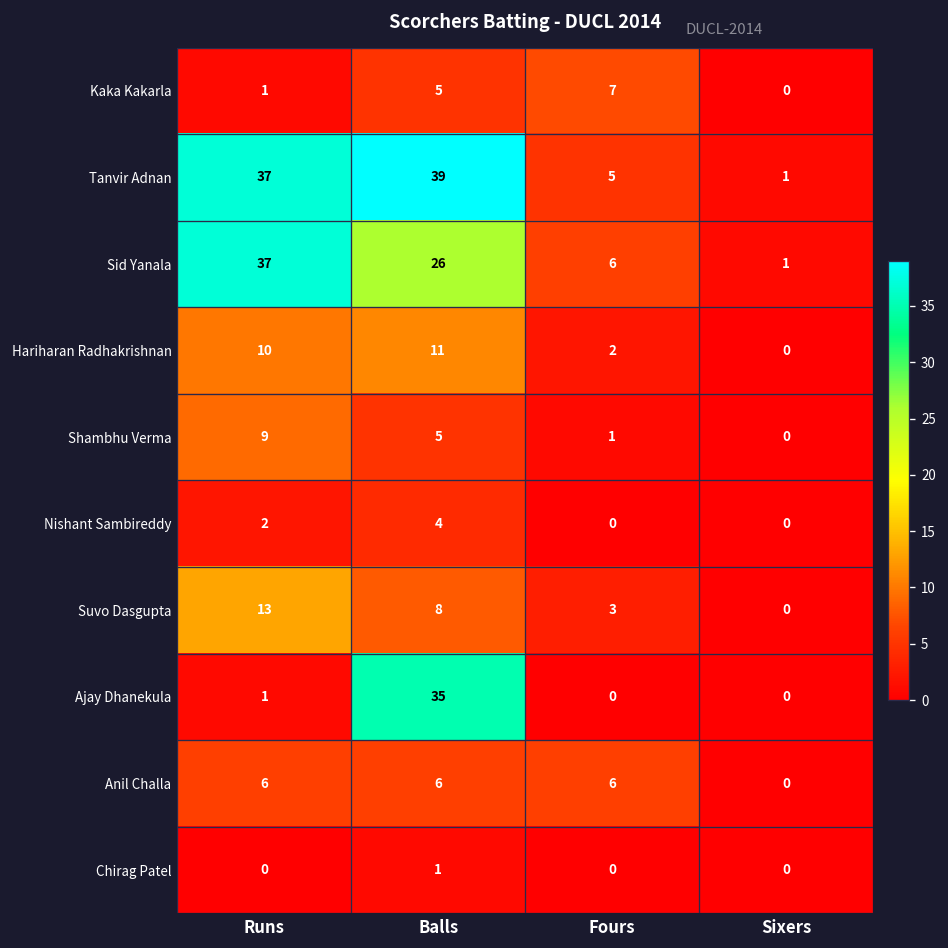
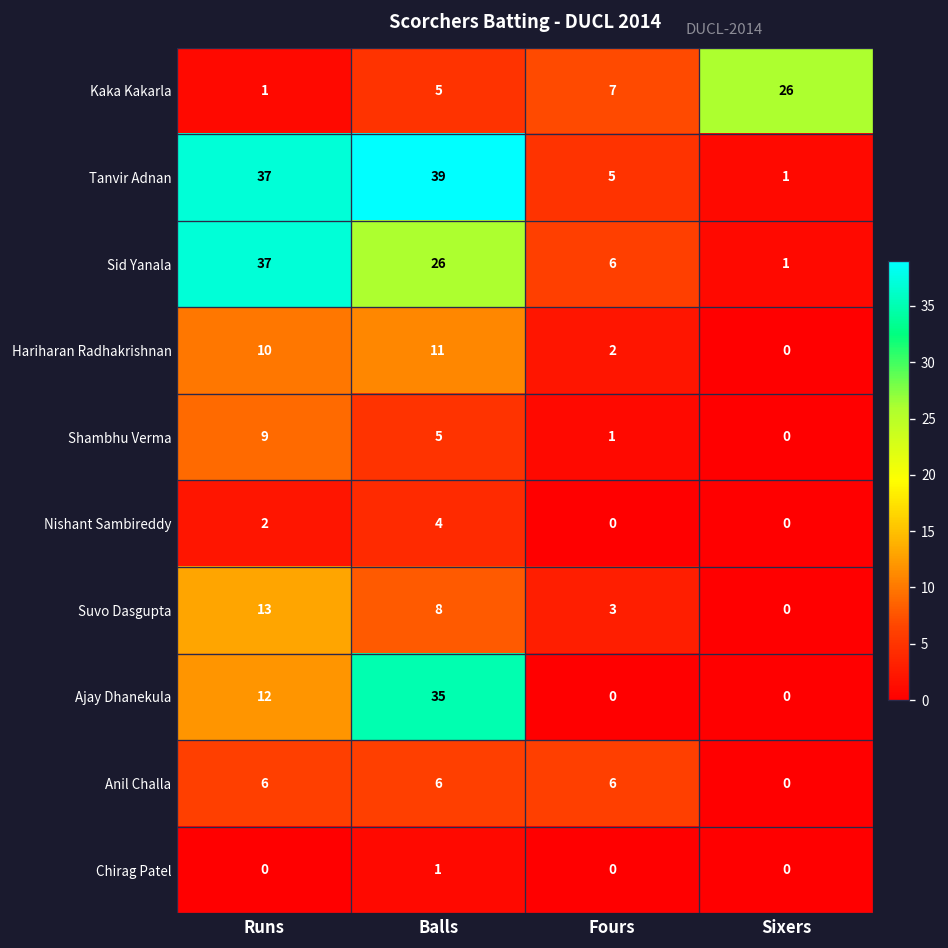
Kaka Kakarla, Sixers: 0 -> 26
Ajay Dhanekula, Runs: 1 -> 12
